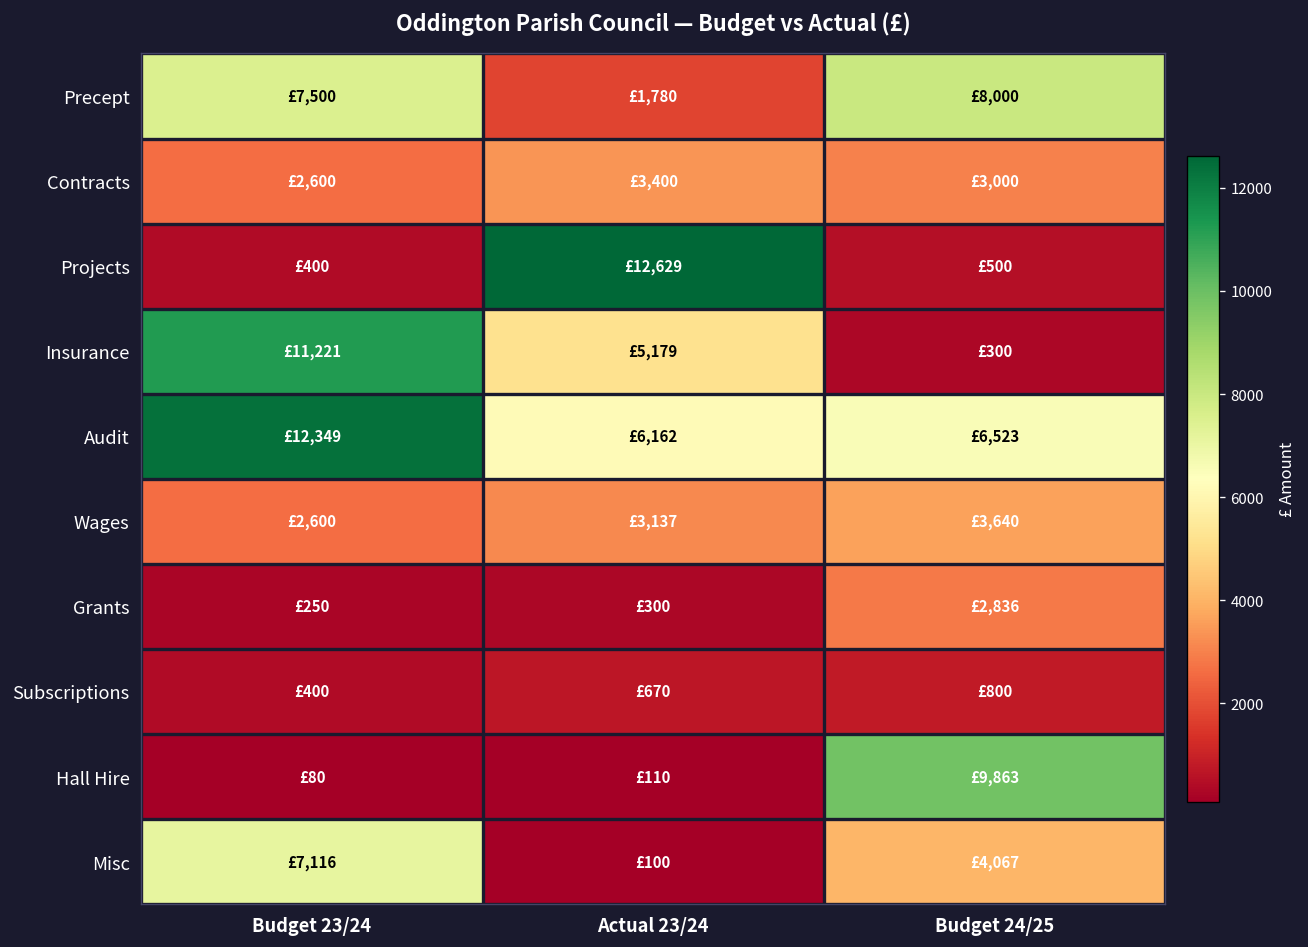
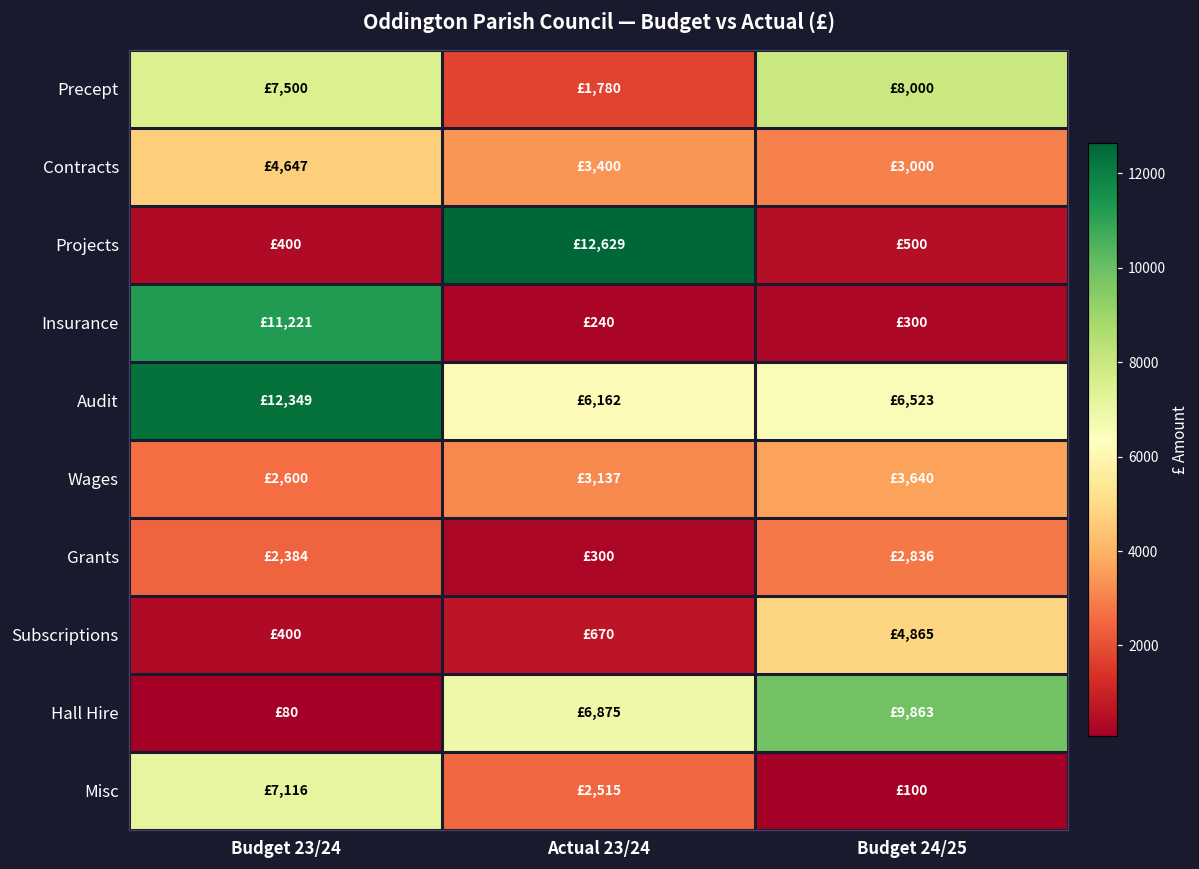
Contracts, Budget 23/24: £2,600 -> £4,647
Insurance, Actual 23/24: £5,179 -> £240
Grants, Budget 23/24: £250 -> £2,384
Subscriptions, Budget 24/25: £800 -> £4,865
Hall Hire, Actual 23/24: £110 -> £6,875
Misc, Actual 23/24: £100 -> £2,515
Misc, Budget 24/25: £4,067 -> £100
